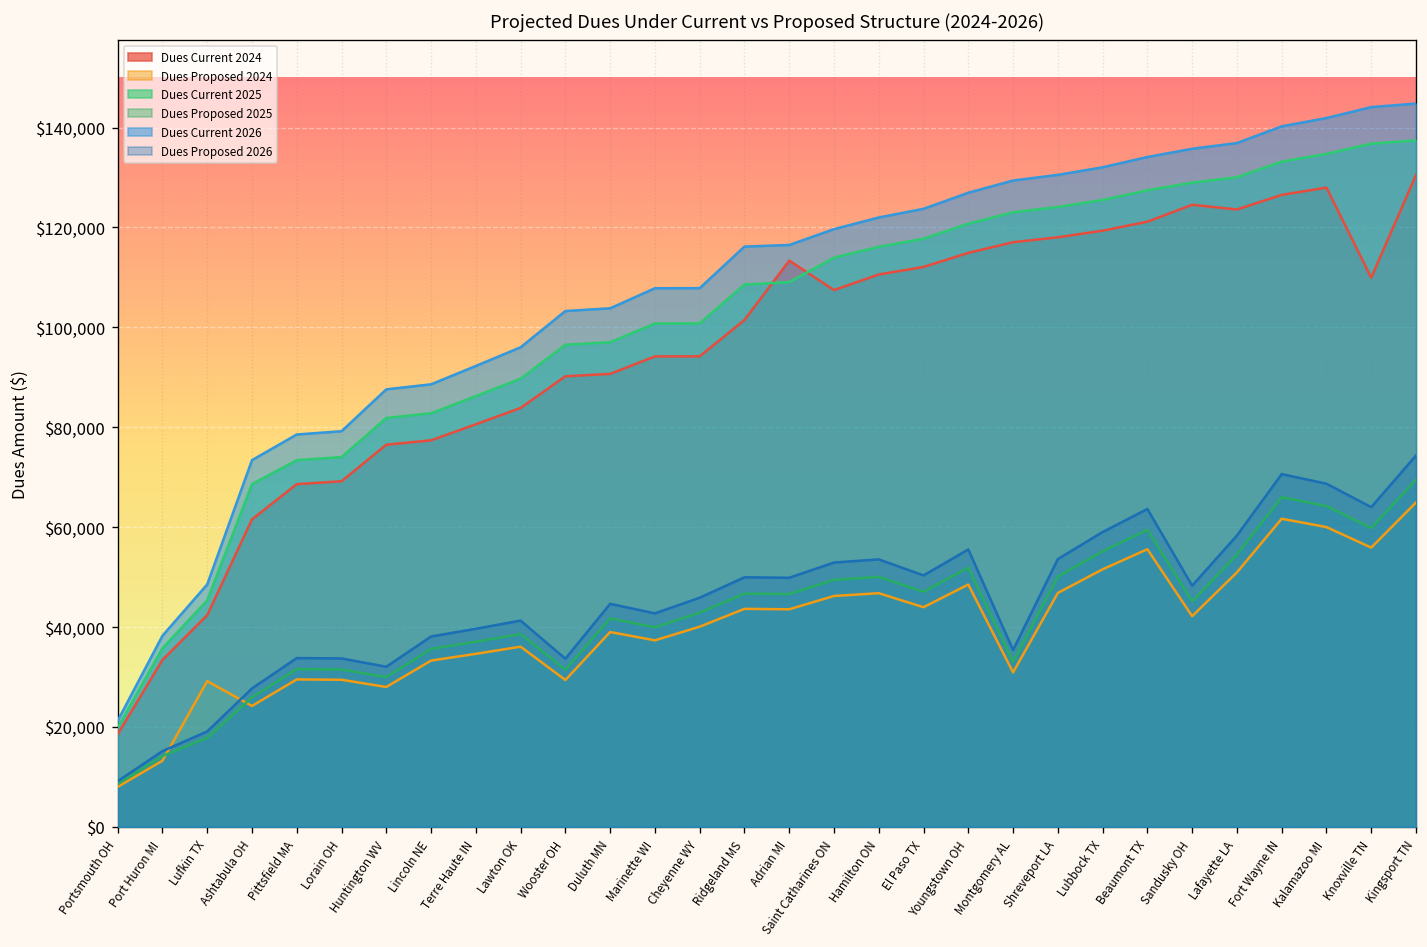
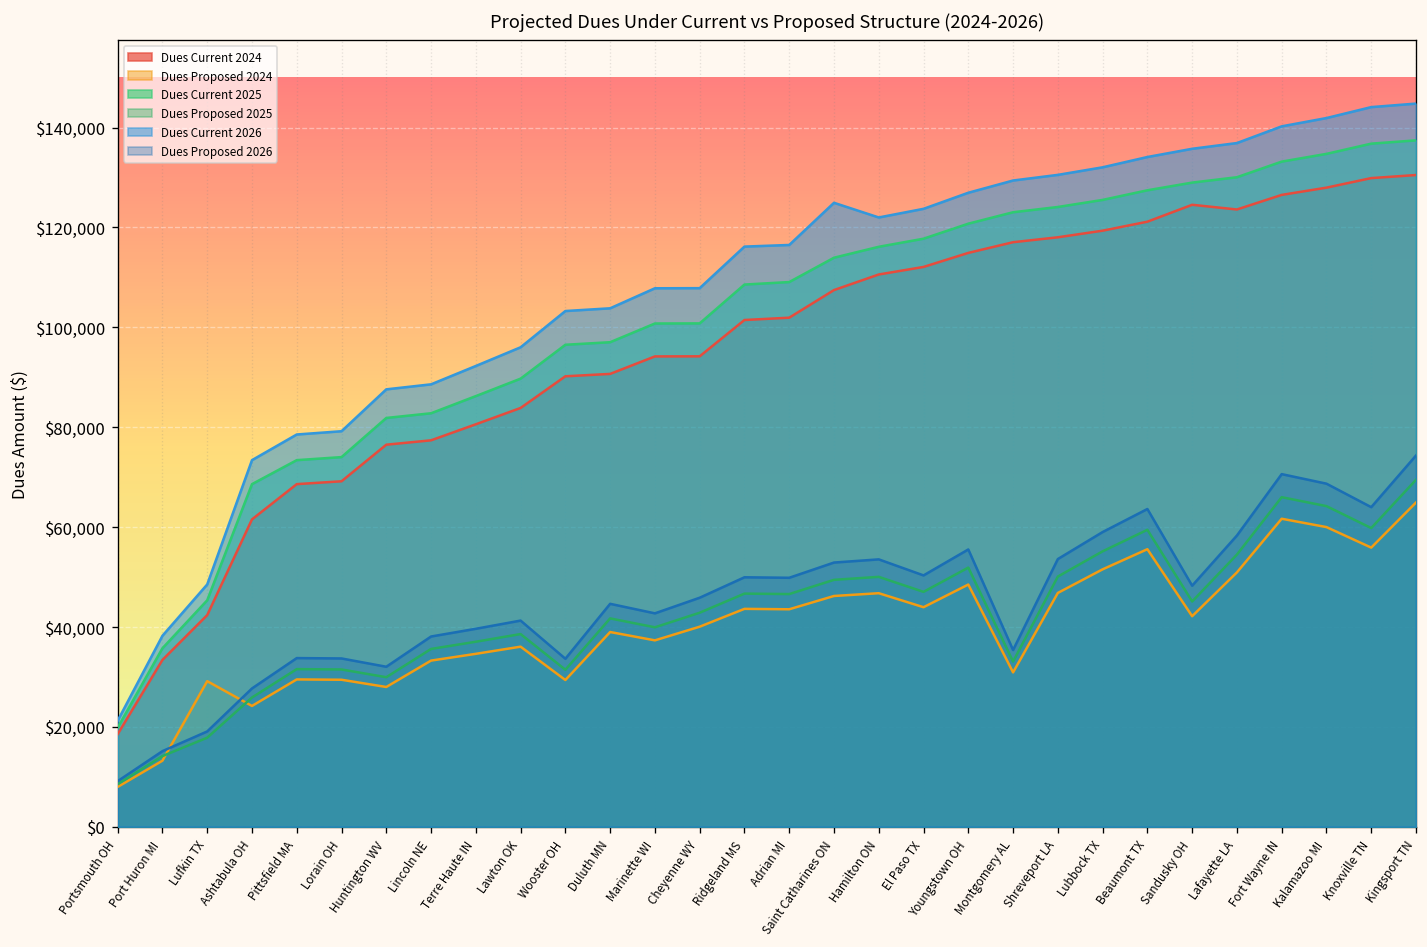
Dues Current 2024, Adrian MI: $113,000 -> $102,000
Dues Current 2026, Saint Catharines ON: $120,000 -> $125,000
Dues Current 2024, Knoxville TN: $110,000 -> $130,000
